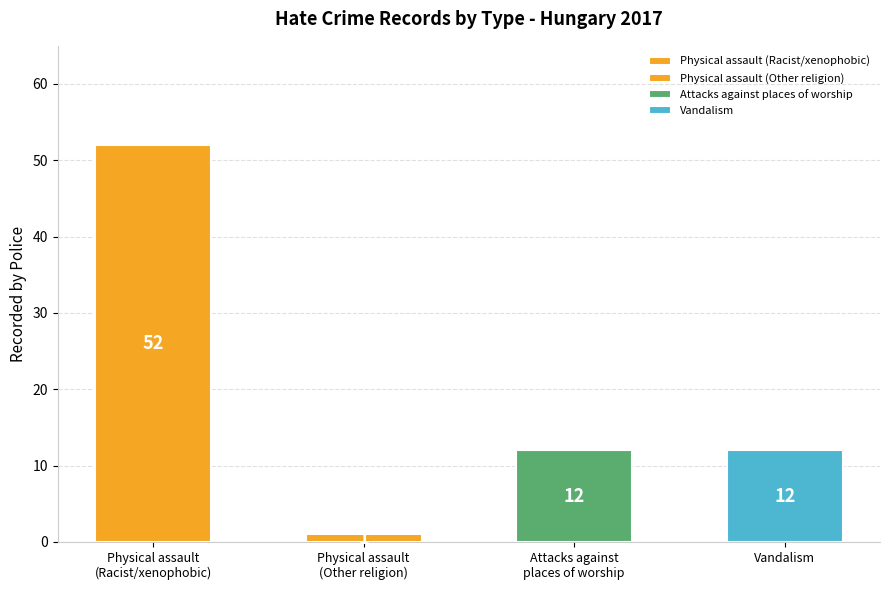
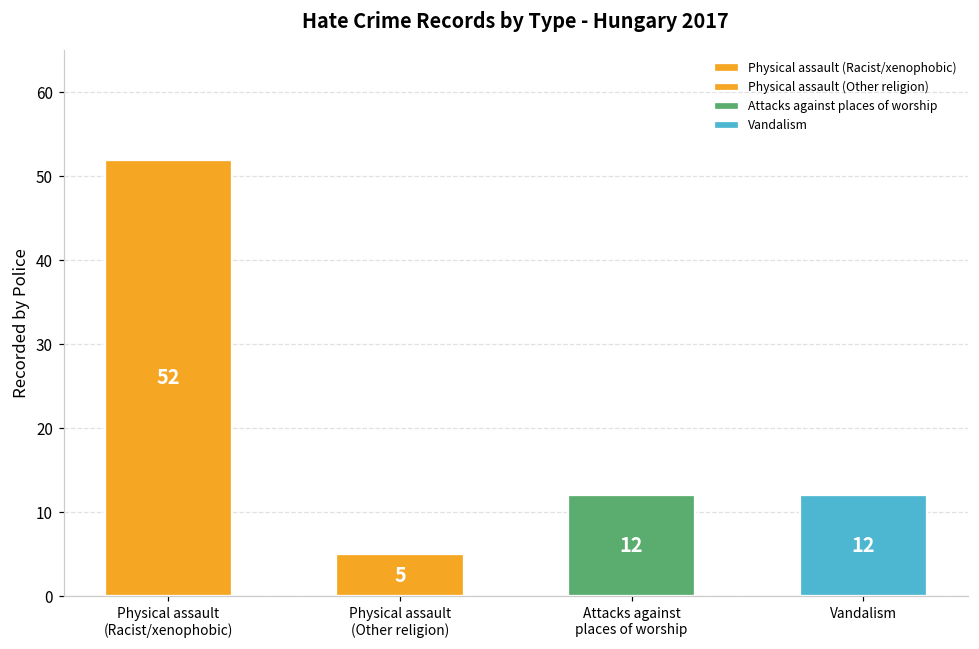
Physical assault (Other religion): 1 -> 5
